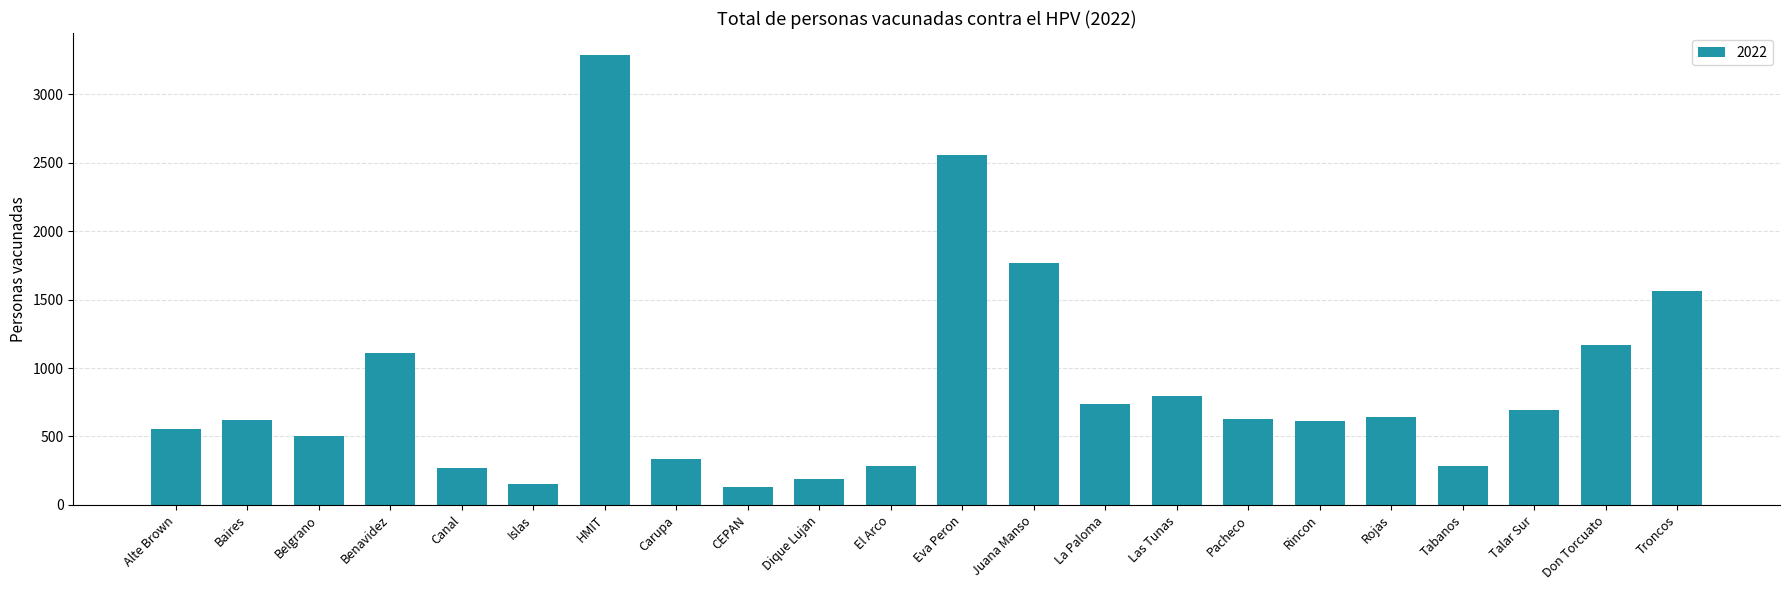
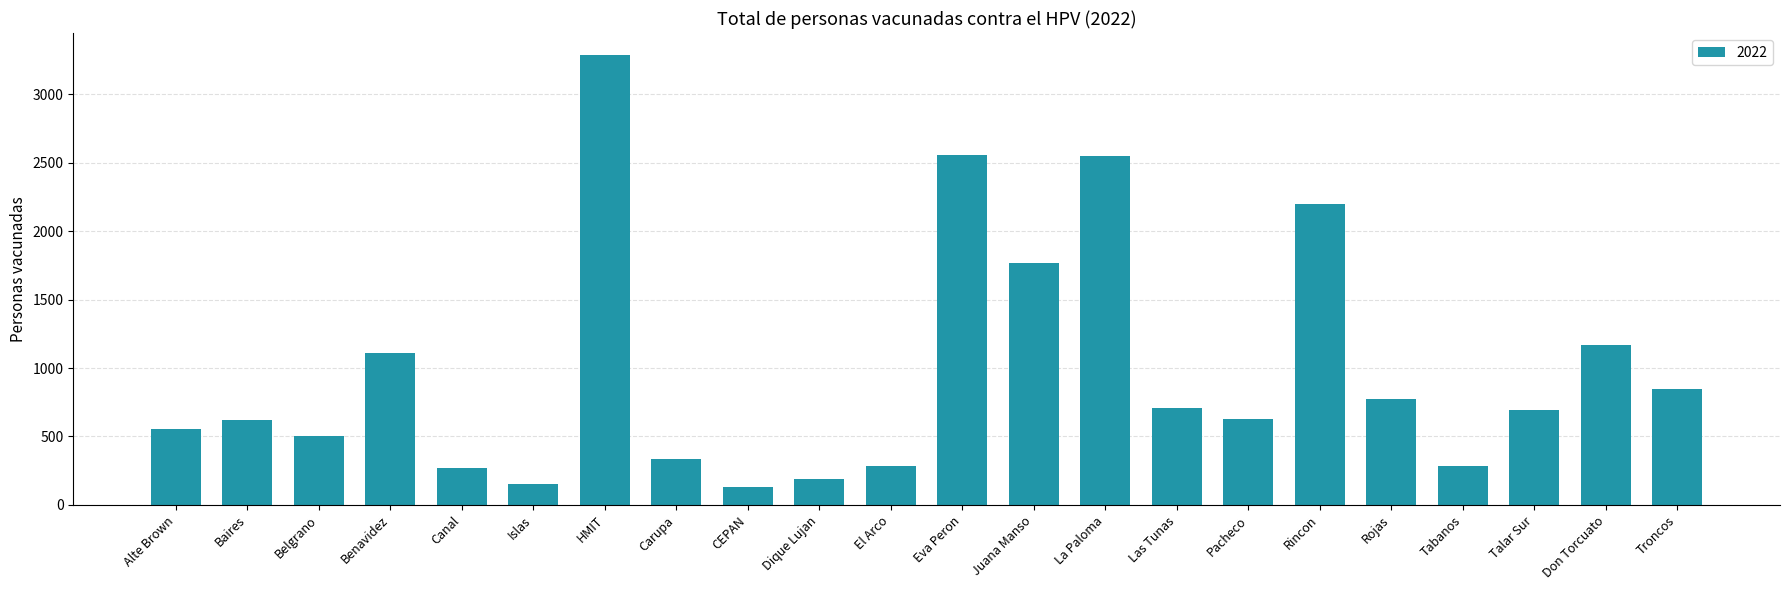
La Paloma: 730 -> 2550
Las Tunas: 800 -> 710
Rincon: 610 -> 2200
Rojas: 640 -> 770
Troncos: 1570 -> 840
